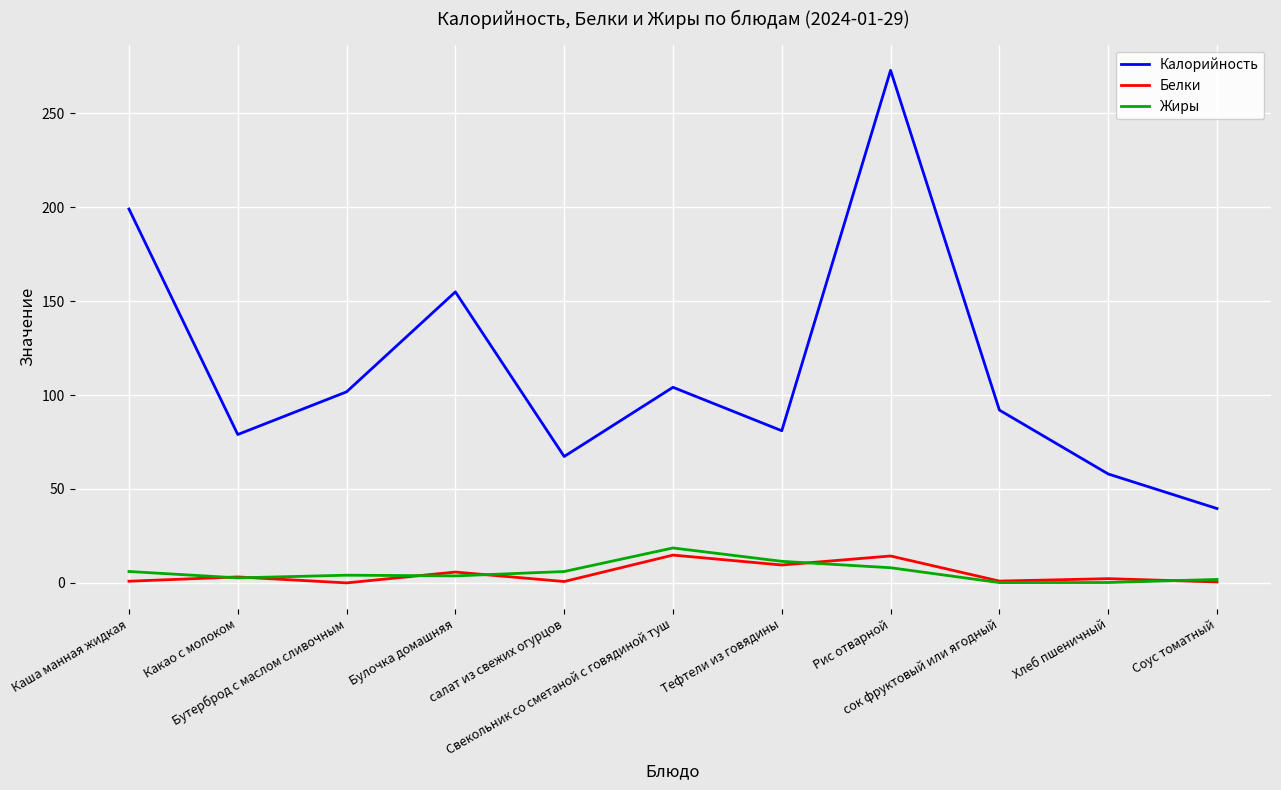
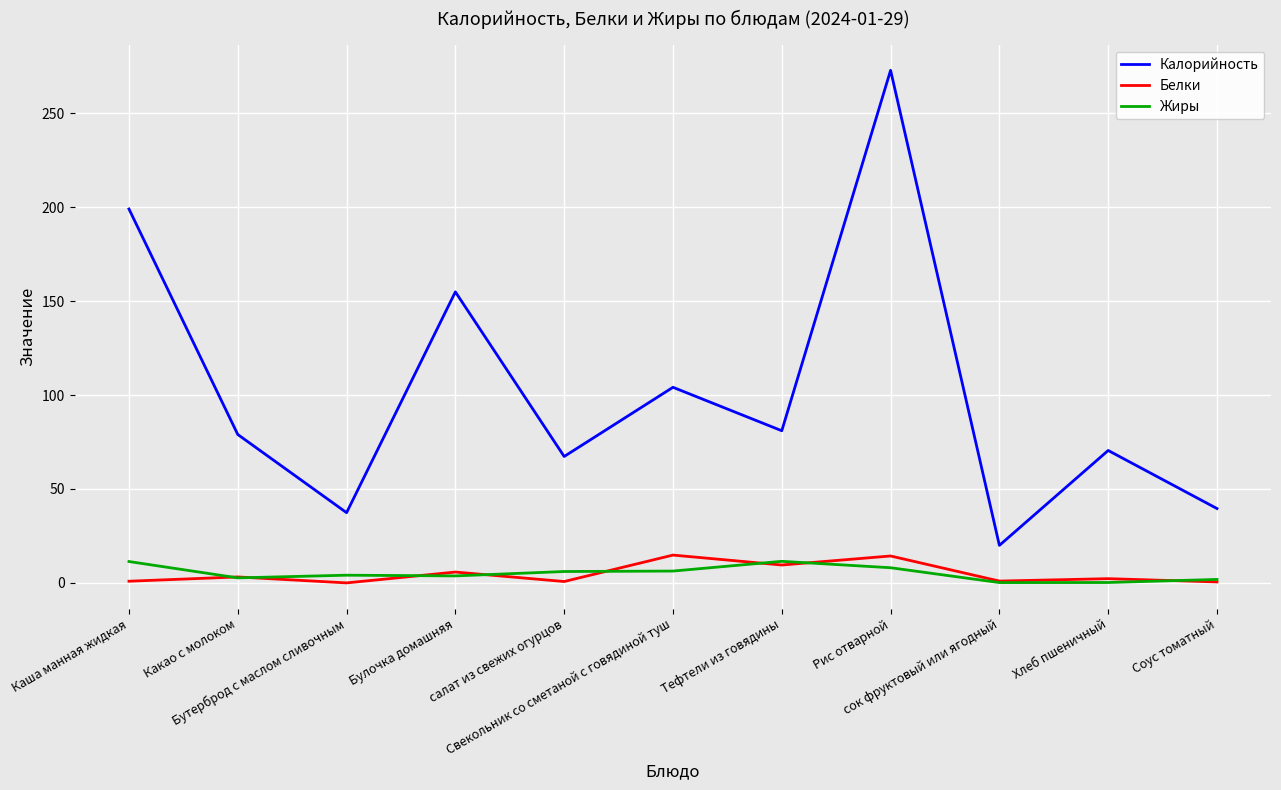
Жиры, Каша манная жидкая: 6 -> 11
Калорийность, Бутерброд с маслом сливочным: 102 -> 37
Жиры, Свекольник со сметаной с говядиной туш: 19 -> 6
Калорийность, сок фруктовый или ягодный: 92 -> 20
Калорийность, Хлеб пшеничный: 58 -> 71
